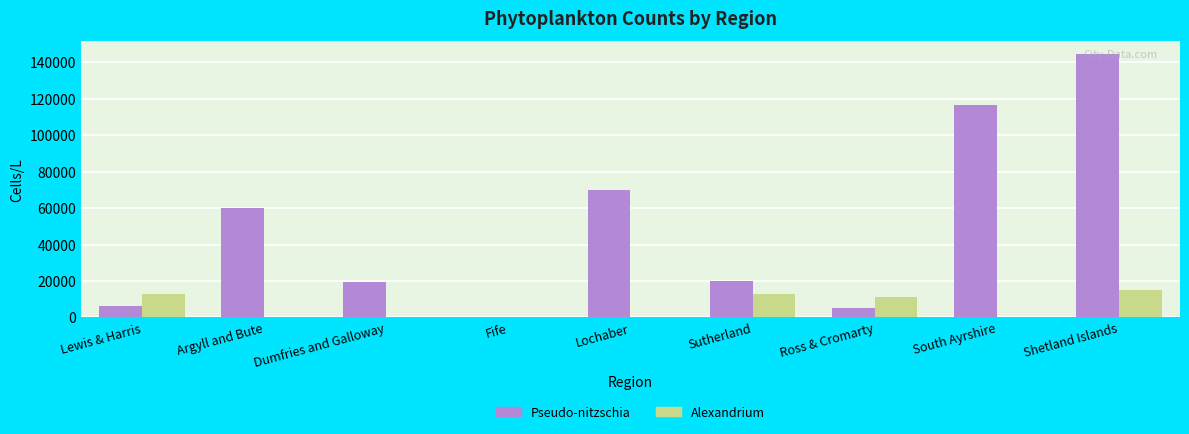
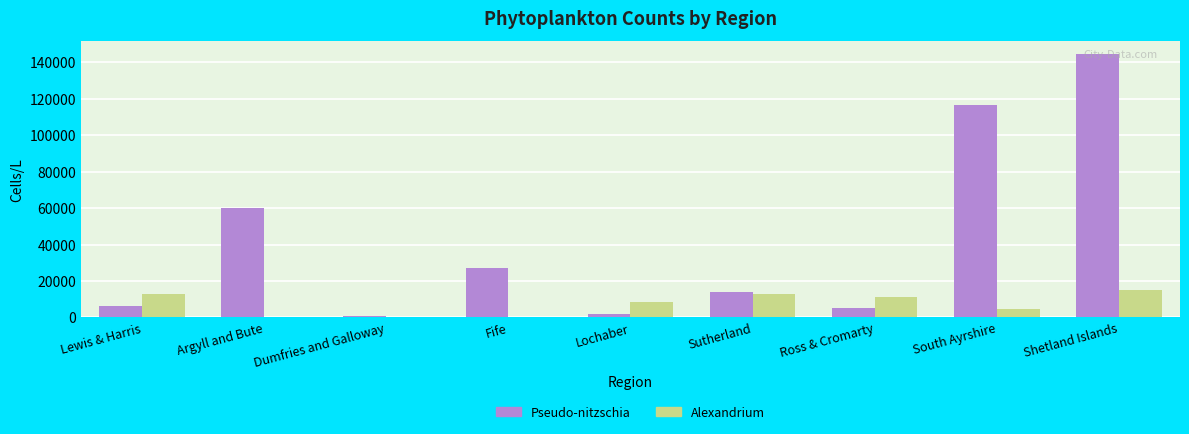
Pseudo-nitzschia, Dumfries and Galloway: 19000 -> 1000
Pseudo-nitzschia, Fife: 0 -> 27000
Pseudo-nitzschia, Lochaber: 70000 -> 2000
Alexandrium, Lochaber: 0 -> 8000
Pseudo-nitzschia, Sutherland: 20000 -> 14000
Alexandrium, South Ayrshire: 0 -> 4000
